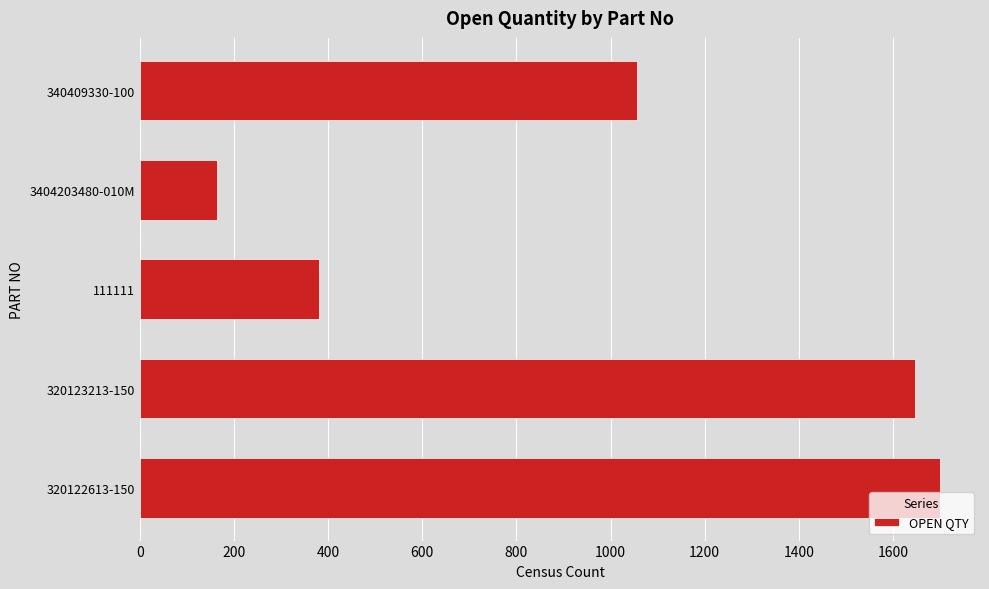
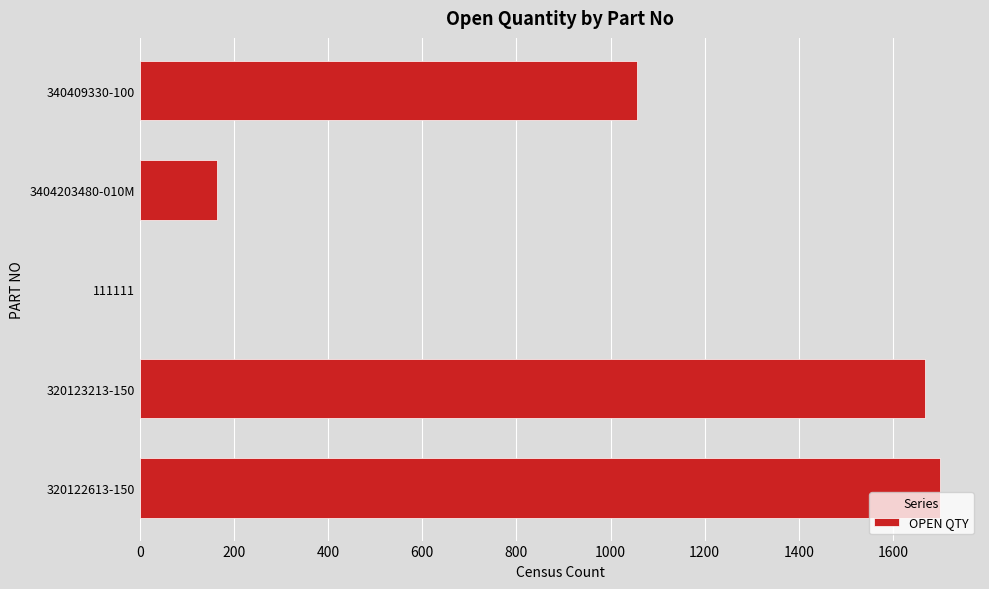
111111: 380 -> 0
320123213-150: 1650 -> 1670
